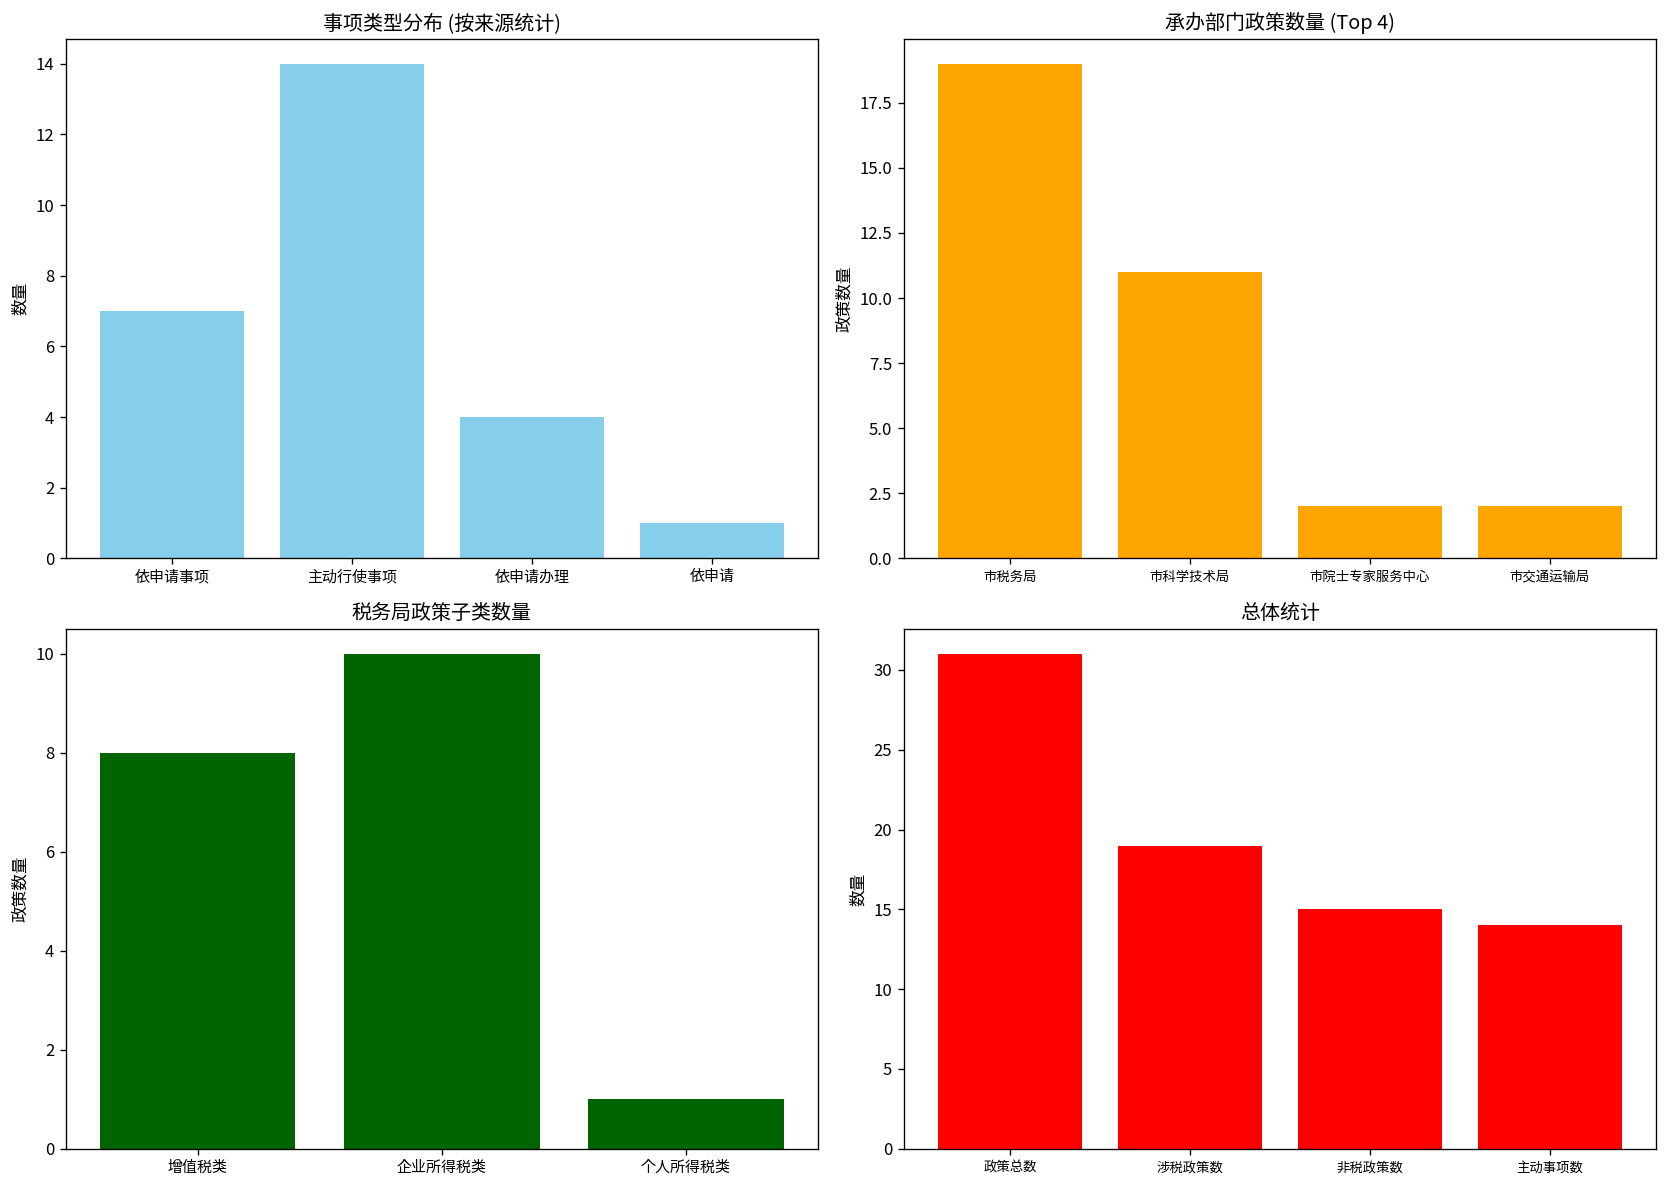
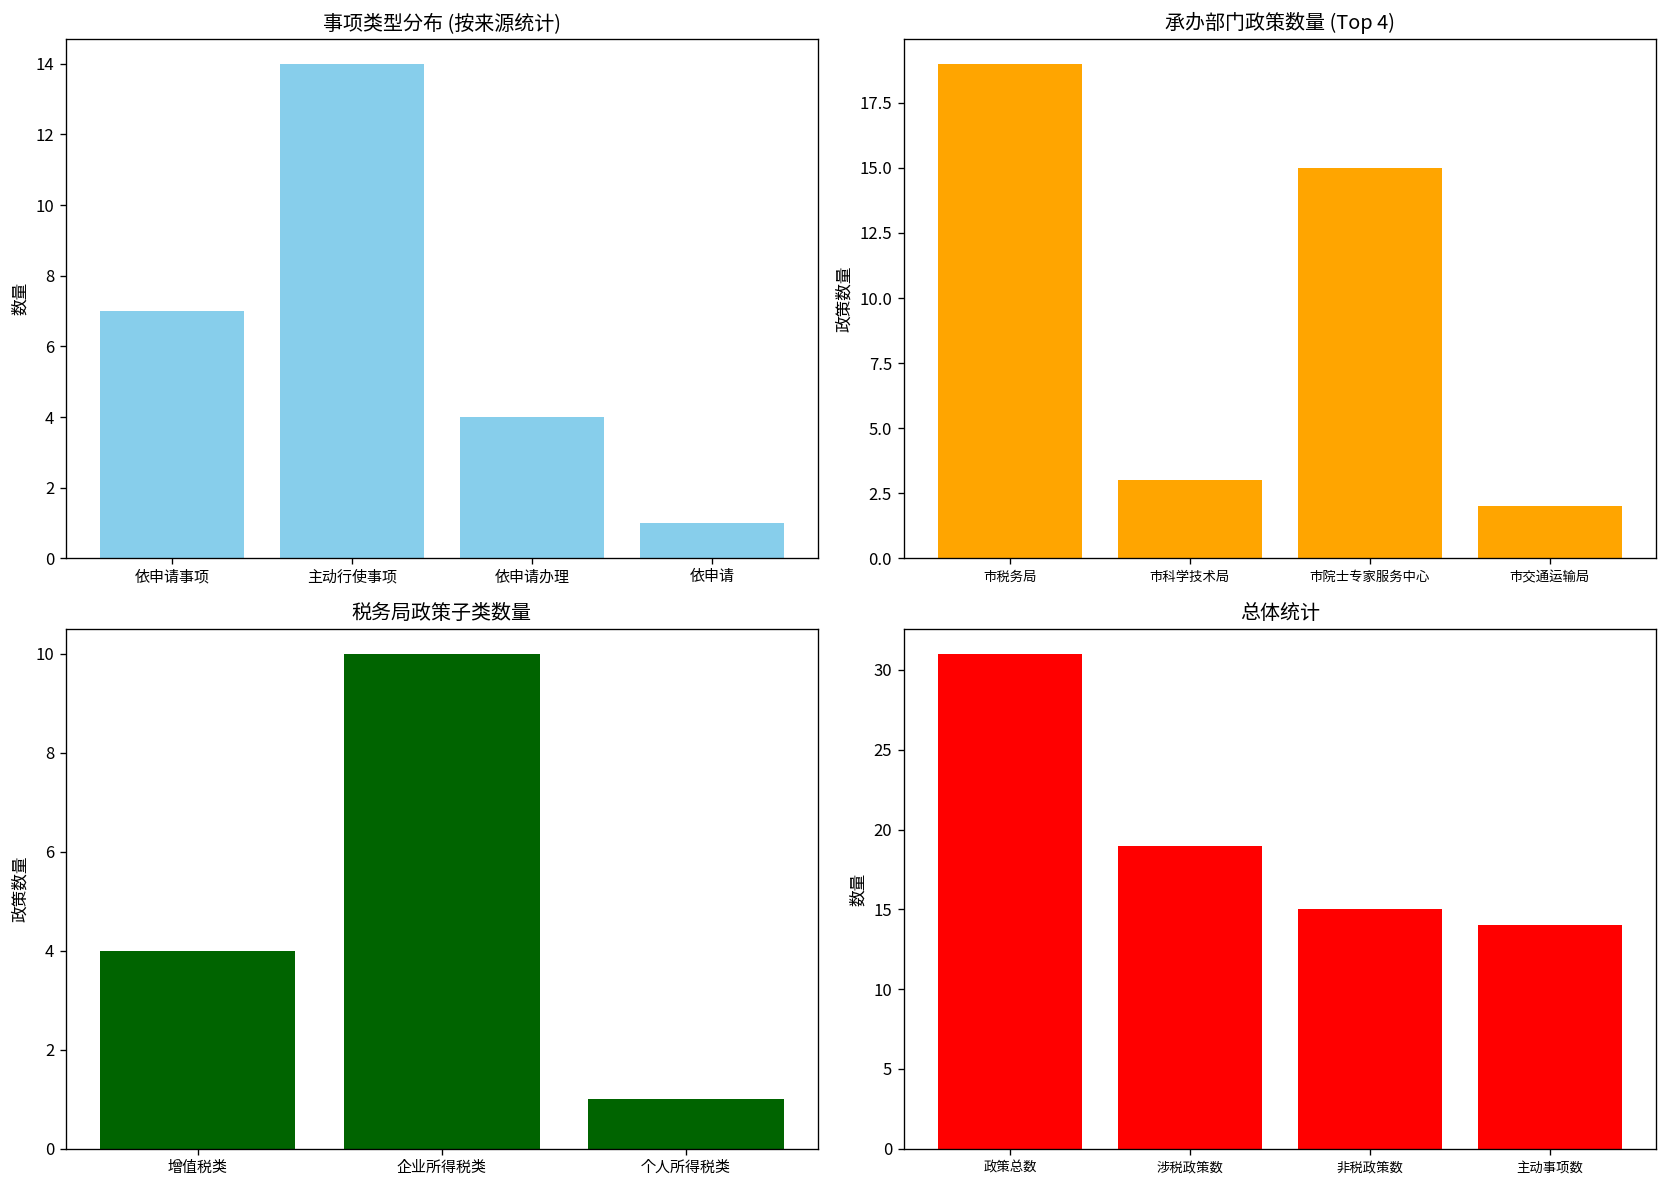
承办部门政策数量 (Top 4), 市科学技术局: 11 -> 3
承办部门政策数量 (Top 4), 市院士专家服务中心: 2 -> 15
税务局政策子类数量, 增值税类: 8 -> 4
